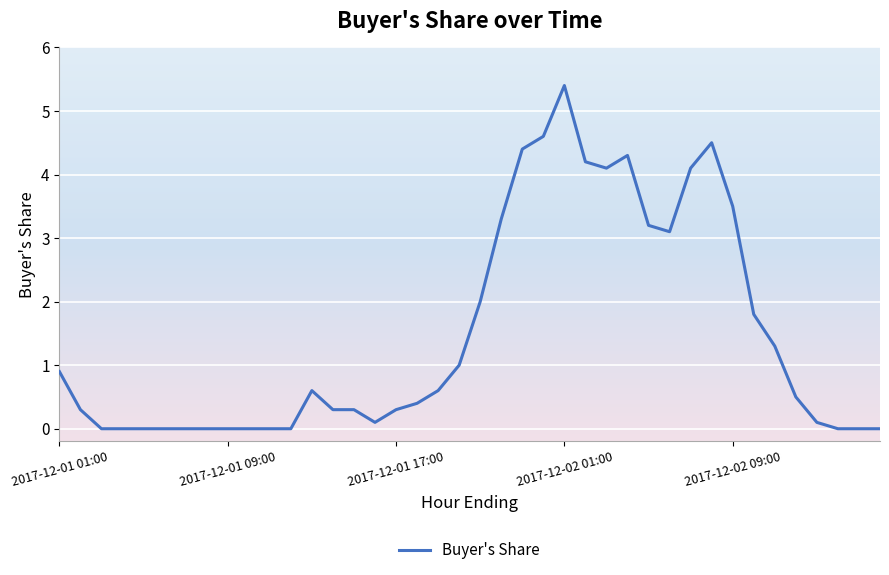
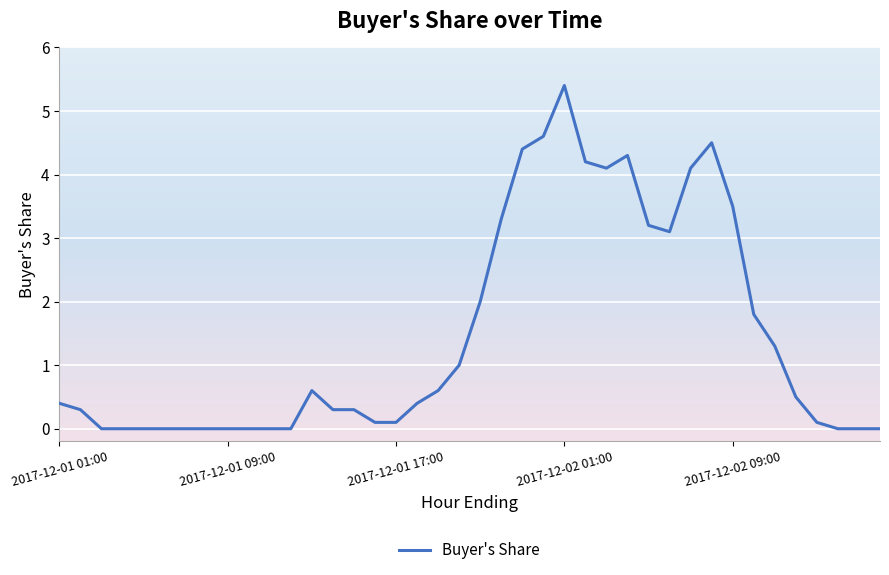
2017-12-01 01:00: 0.9 -> 0.4
2017-12-01 17:00: 0.3 -> 0.1
